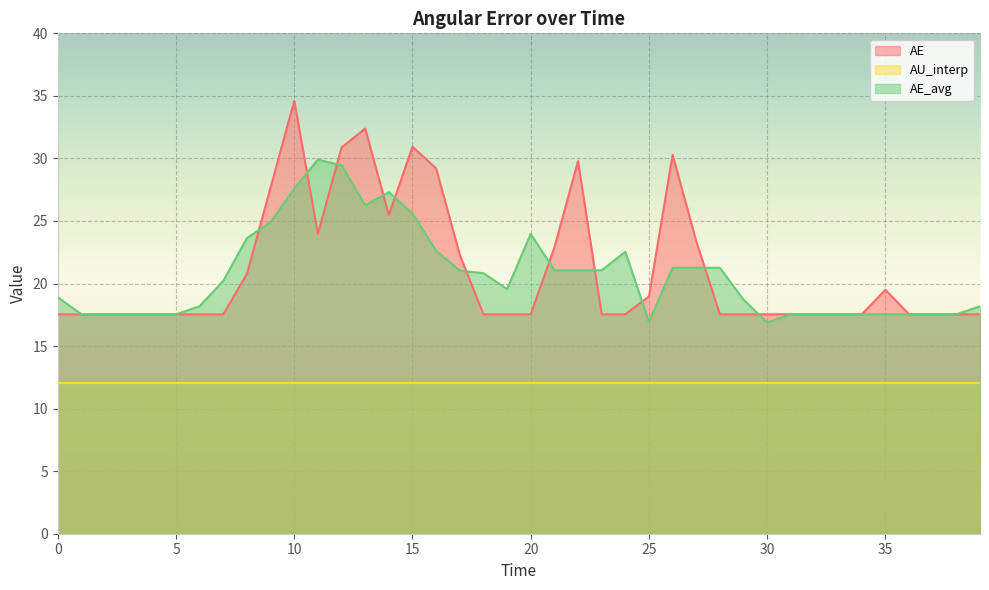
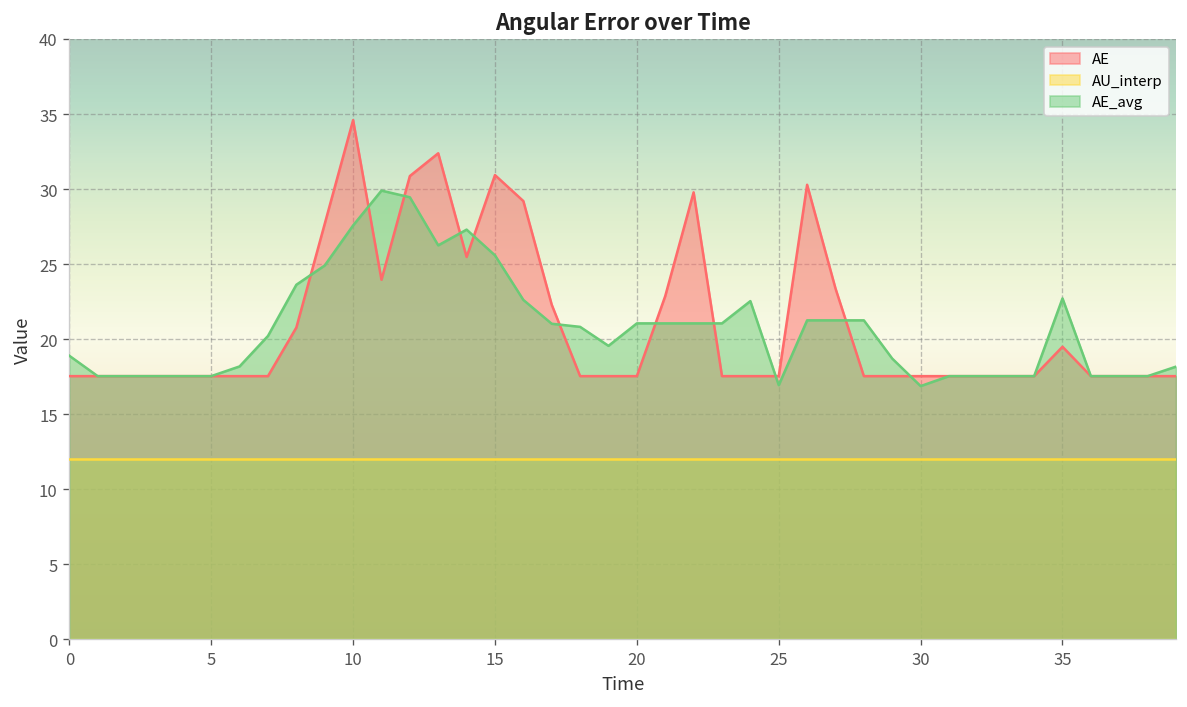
AE_avg, 20: 24.0 -> 21.1
AE, 25: 19.0 -> 17.5
AE_avg, 35: 17.5 -> 22.7
